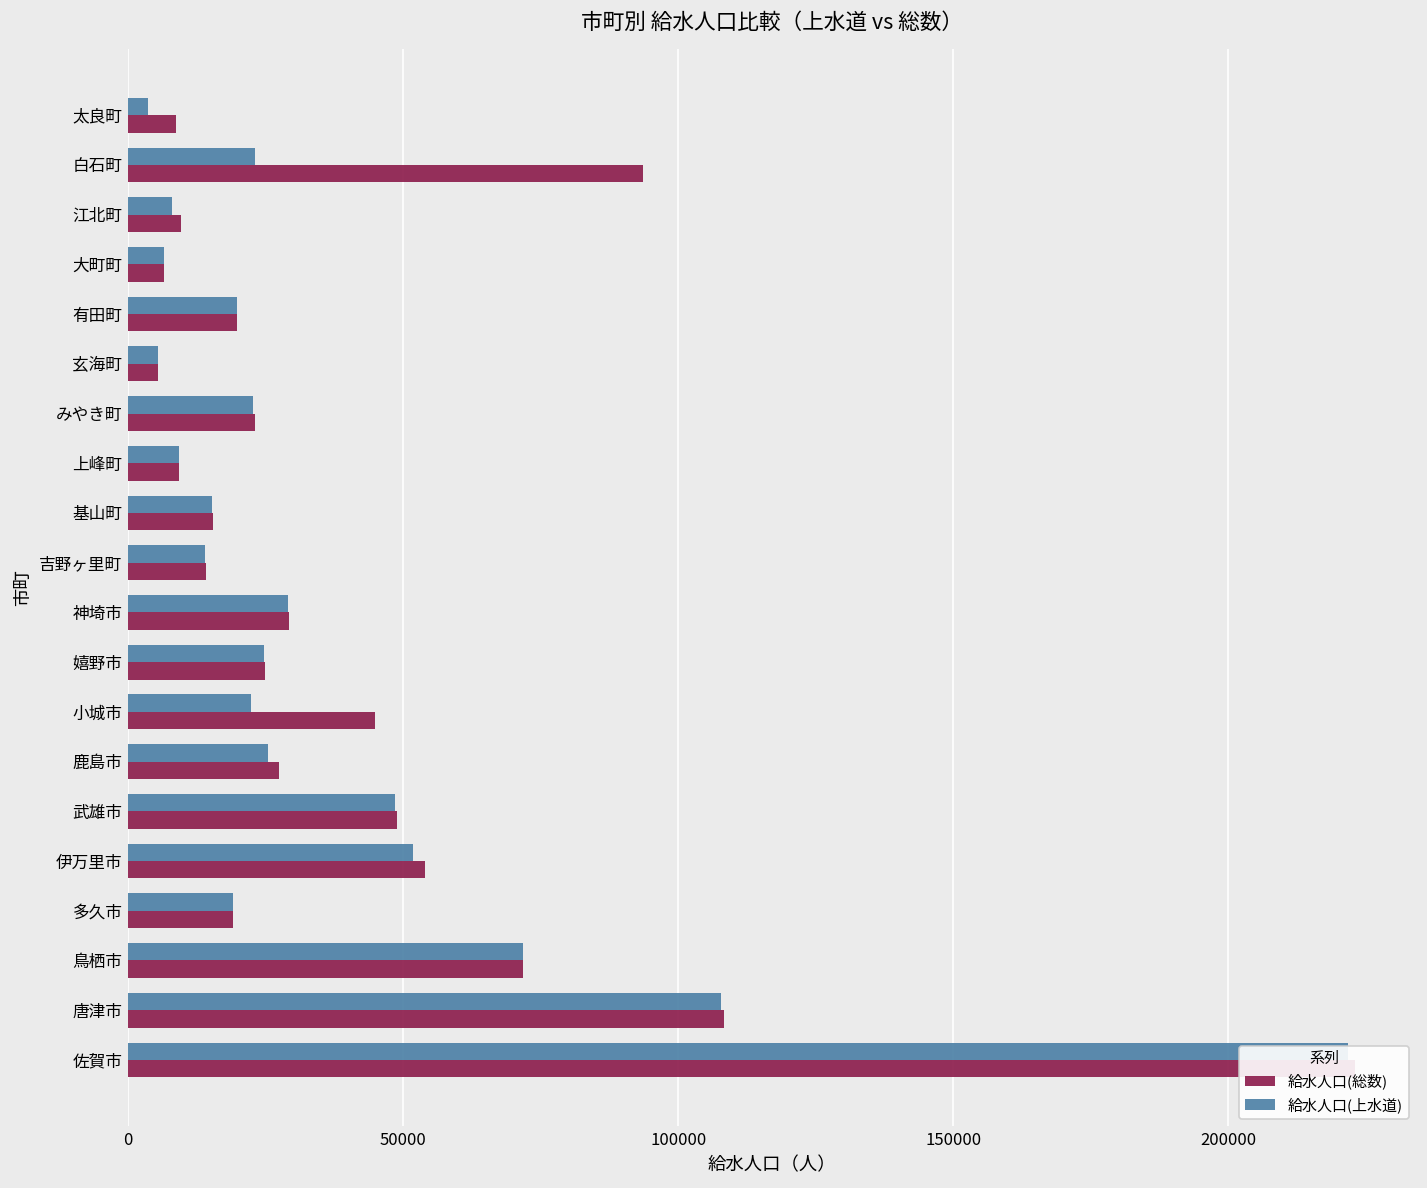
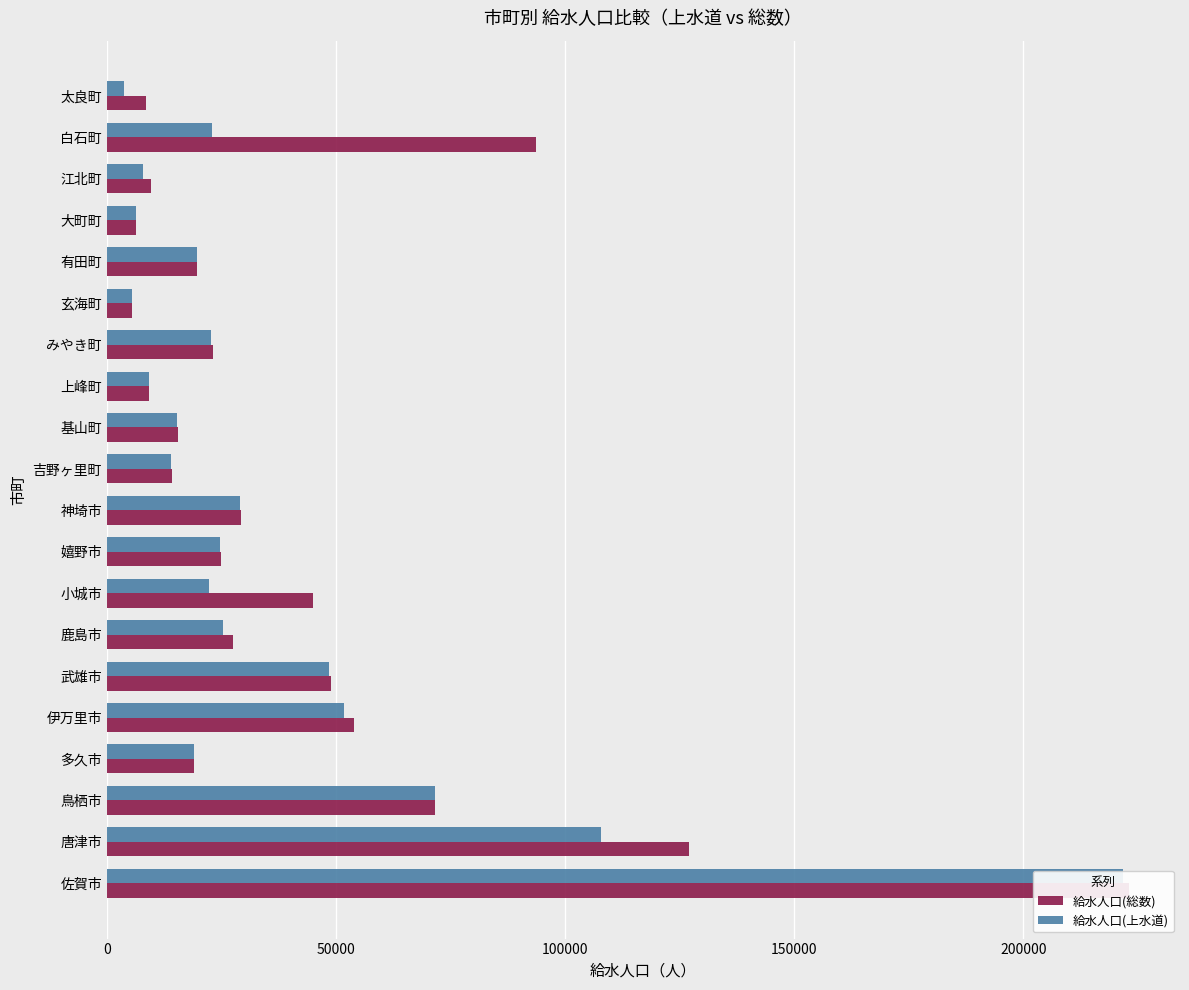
給水人口(総数), 唐津市: 108000 -> 127000
